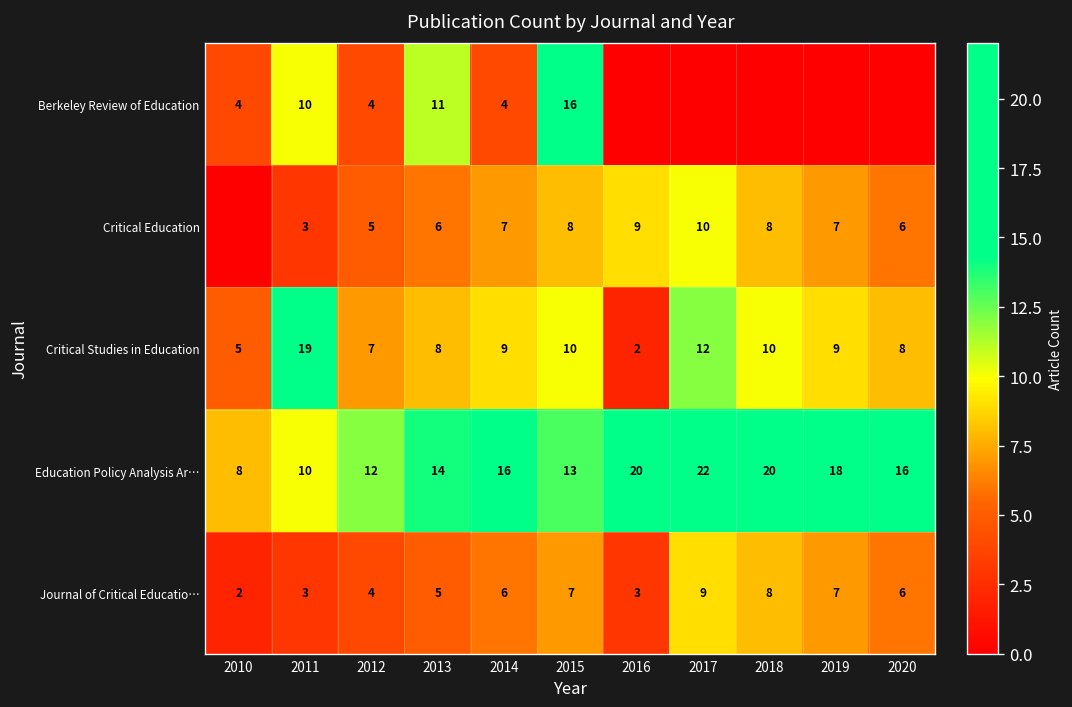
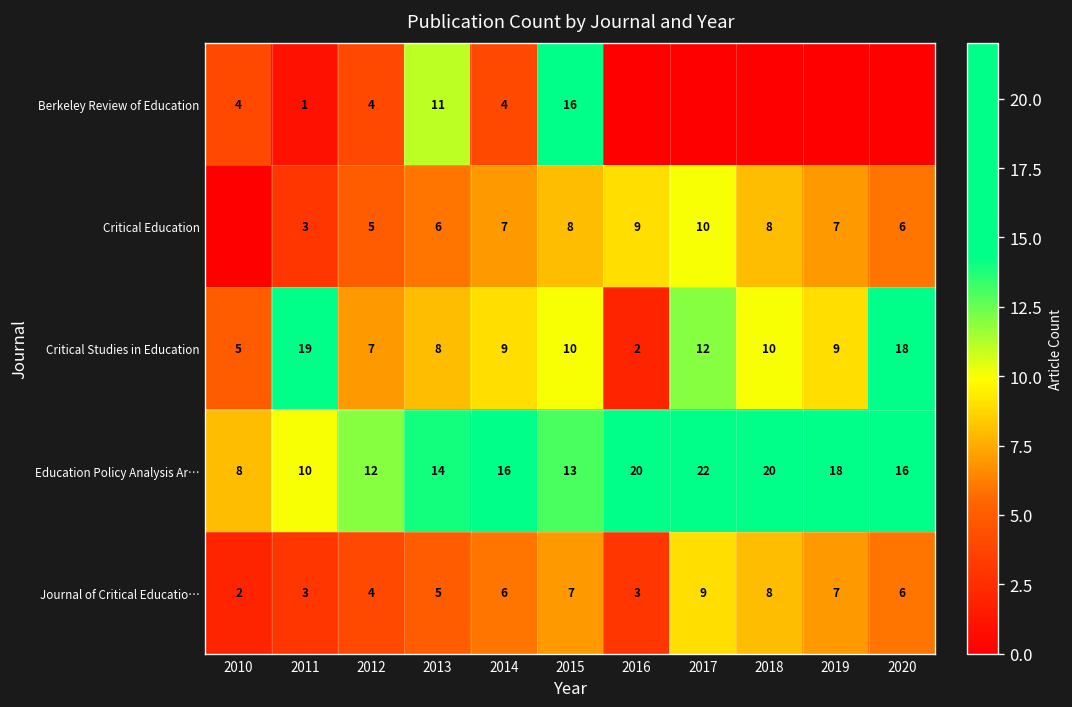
Berkeley Review of Education, 2011: 10 -> 1
Critical Studies in Education, 2020: 8 -> 18
